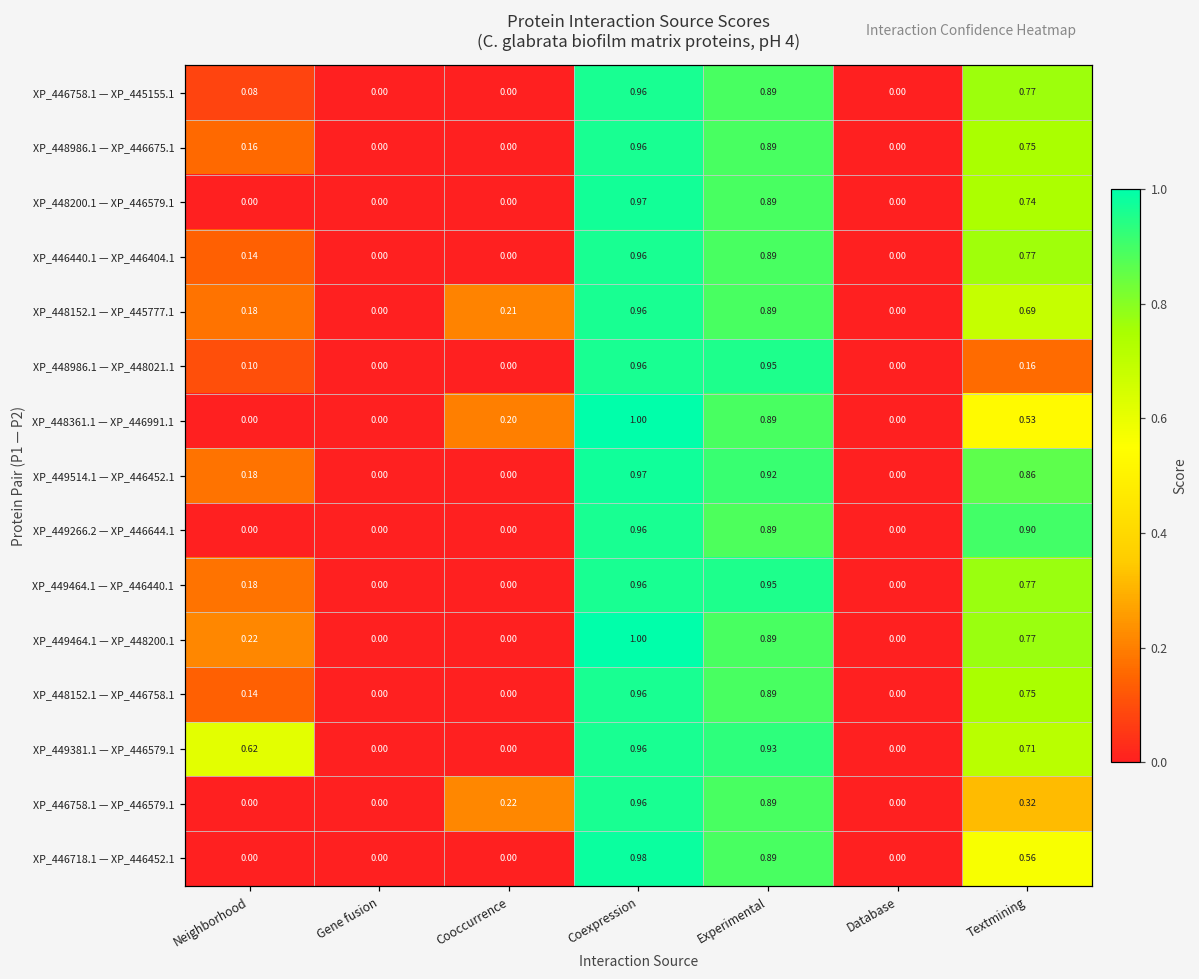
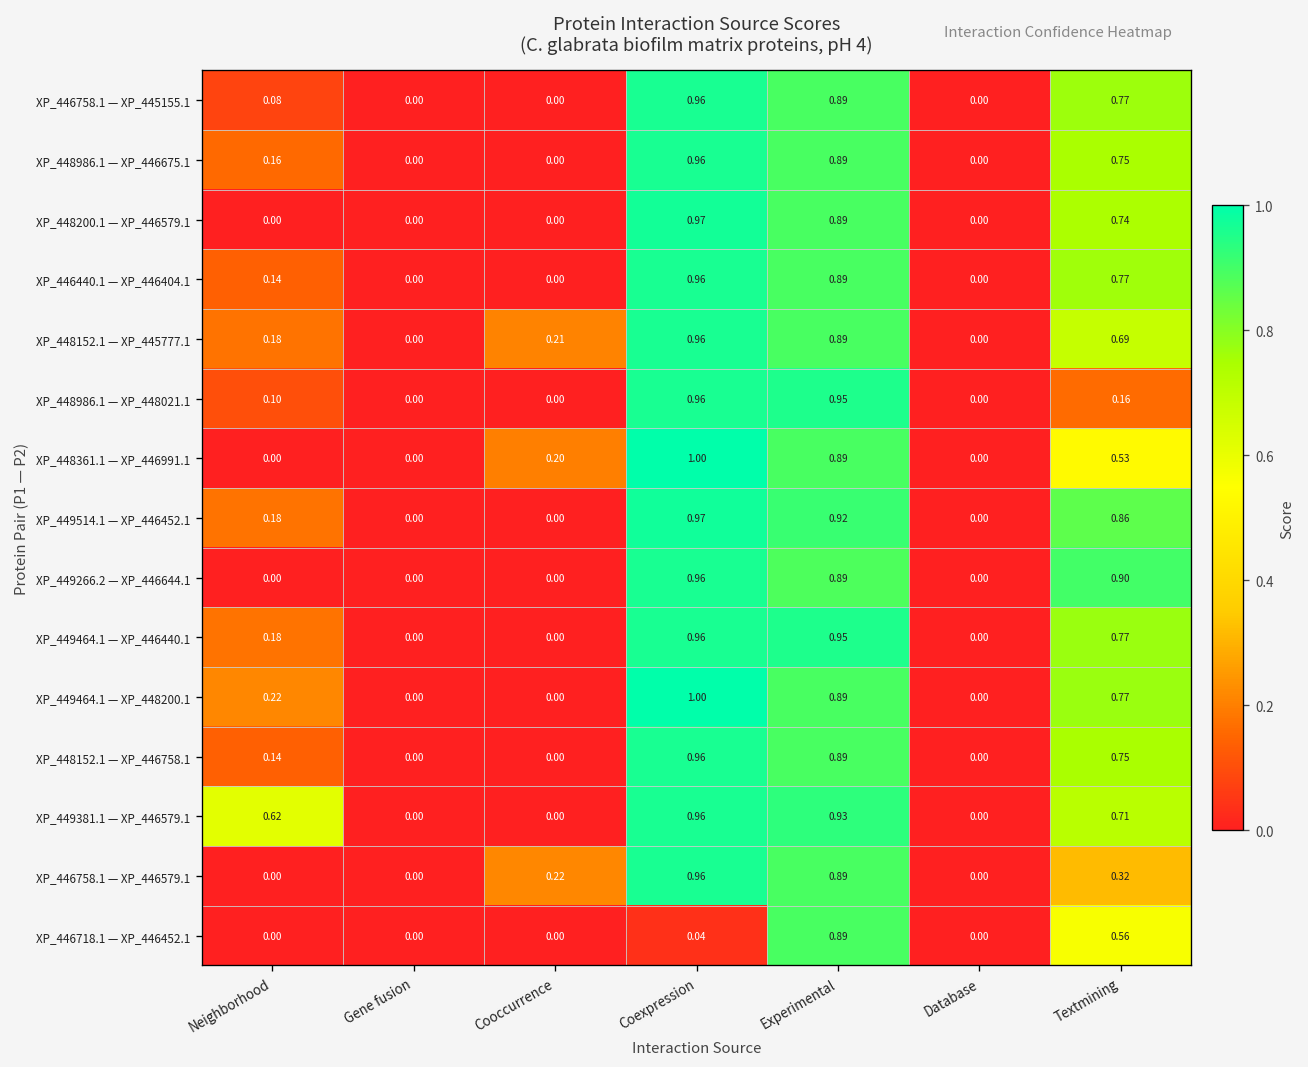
XP_446718.1 — XP_446452.1, Coexpression: 0.98 -> 0.04
